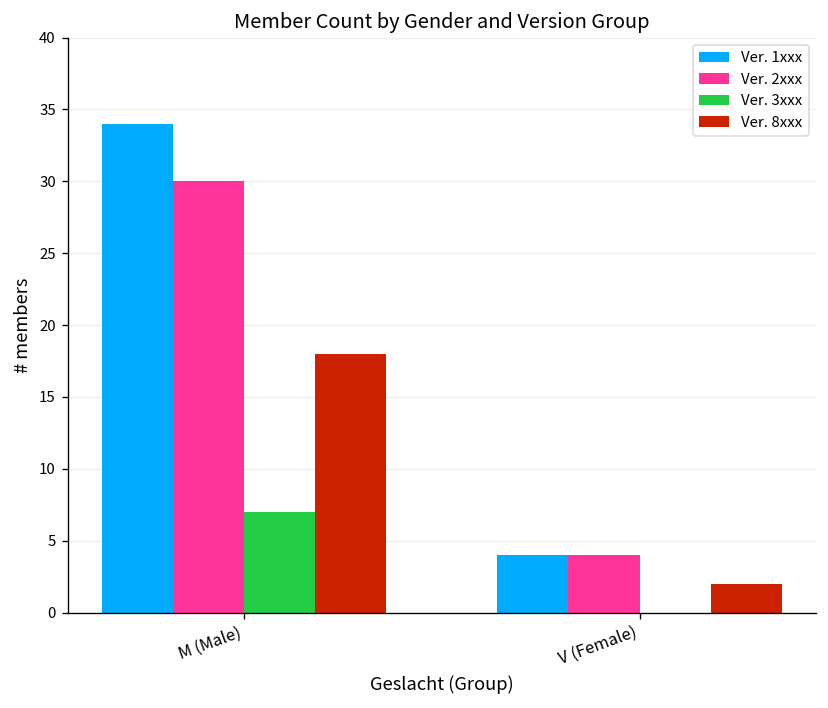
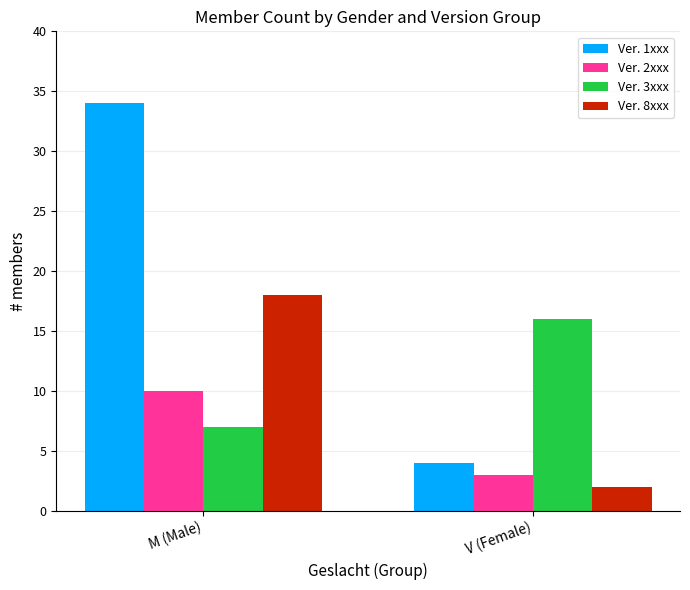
Ver. 2xxx, M (Male): 30 -> 10
Ver. 2xxx, V (Female): 4 -> 3
Ver. 3xxx, V (Female): 0 -> 16
